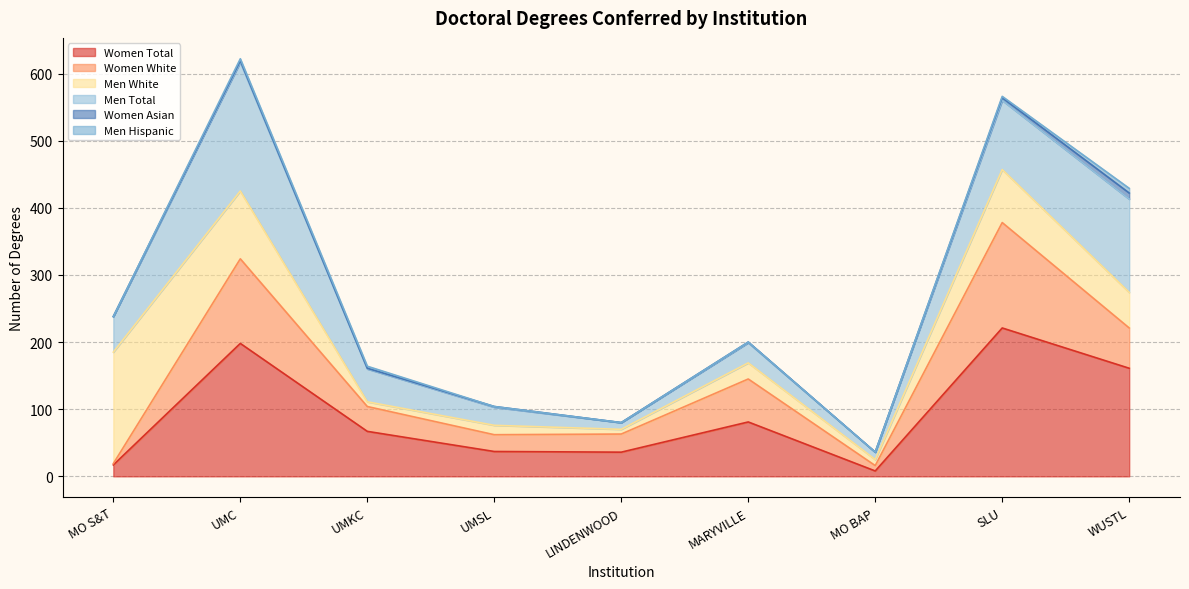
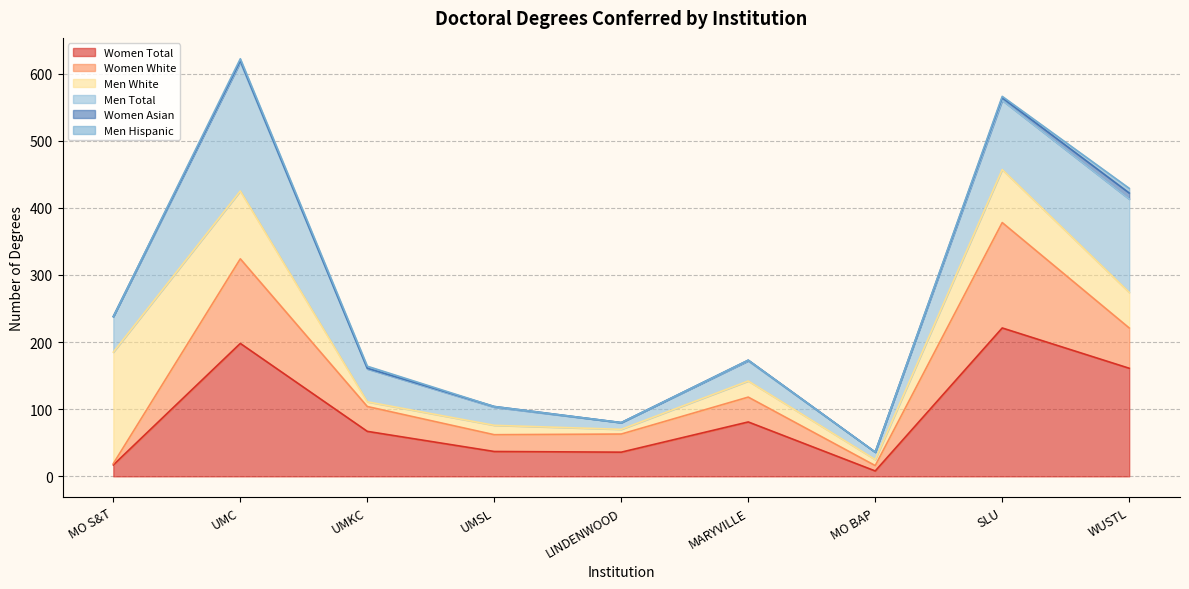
Women White, MARYVILLE: 60 -> 40
